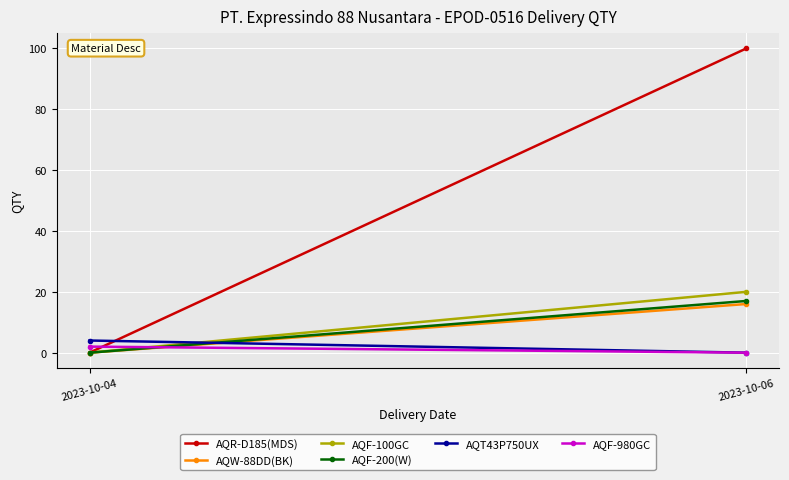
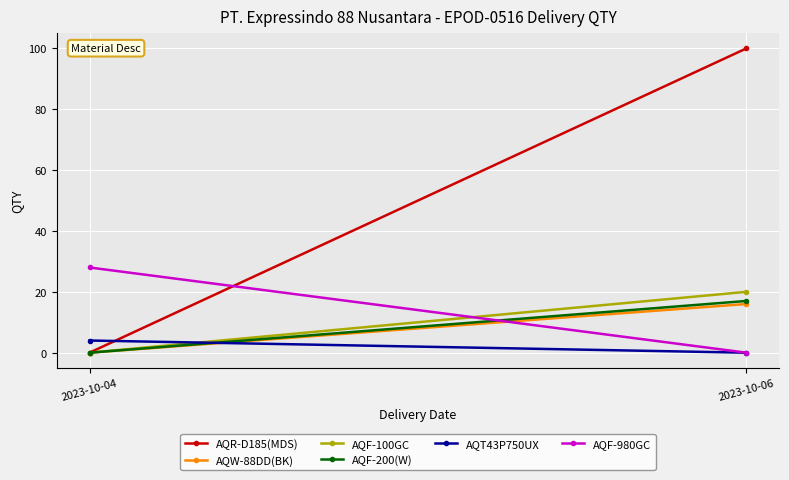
AQF-980GC, 2023-10-04: 2 -> 28
